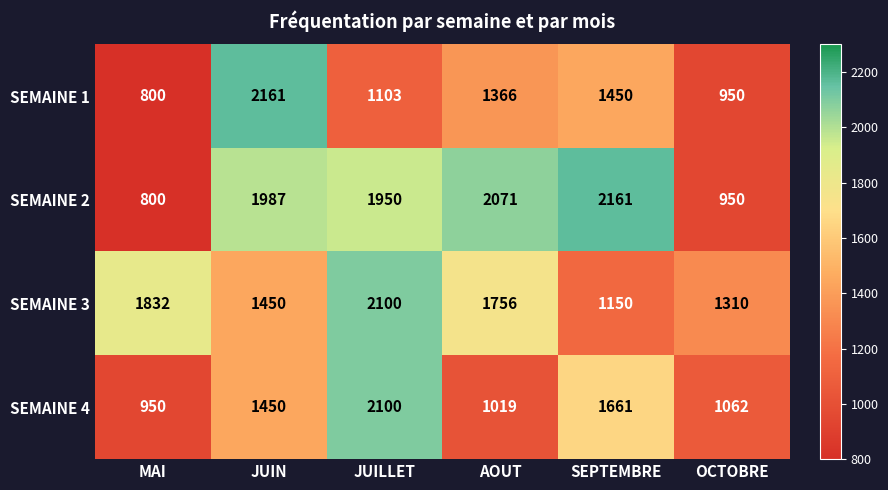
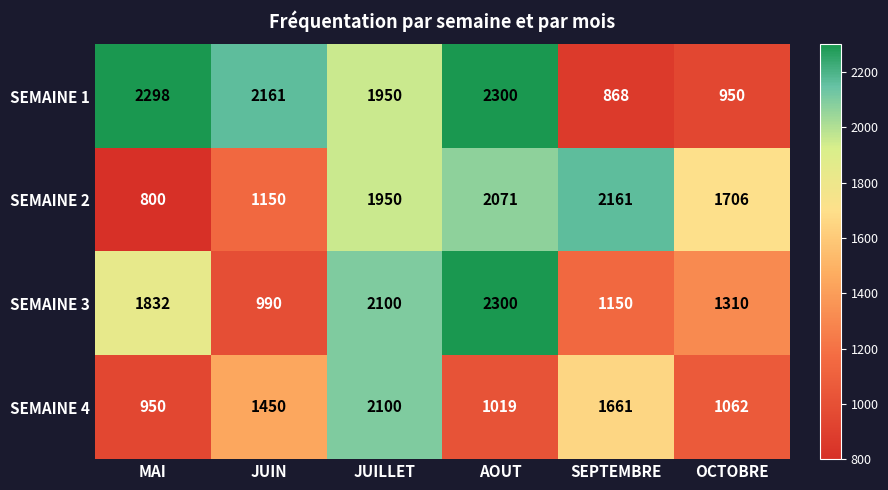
SEMAINE 1, MAI: 800 -> 2298
SEMAINE 1, JUILLET: 1103 -> 1950
SEMAINE 1, AOUT: 1366 -> 2300
SEMAINE 1, SEPTEMBRE: 1450 -> 868
SEMAINE 2, JUIN: 1987 -> 1150
SEMAINE 2, OCTOBRE: 950 -> 1706
SEMAINE 3, JUIN: 1450 -> 990
SEMAINE 3, AOUT: 1756 -> 2300
